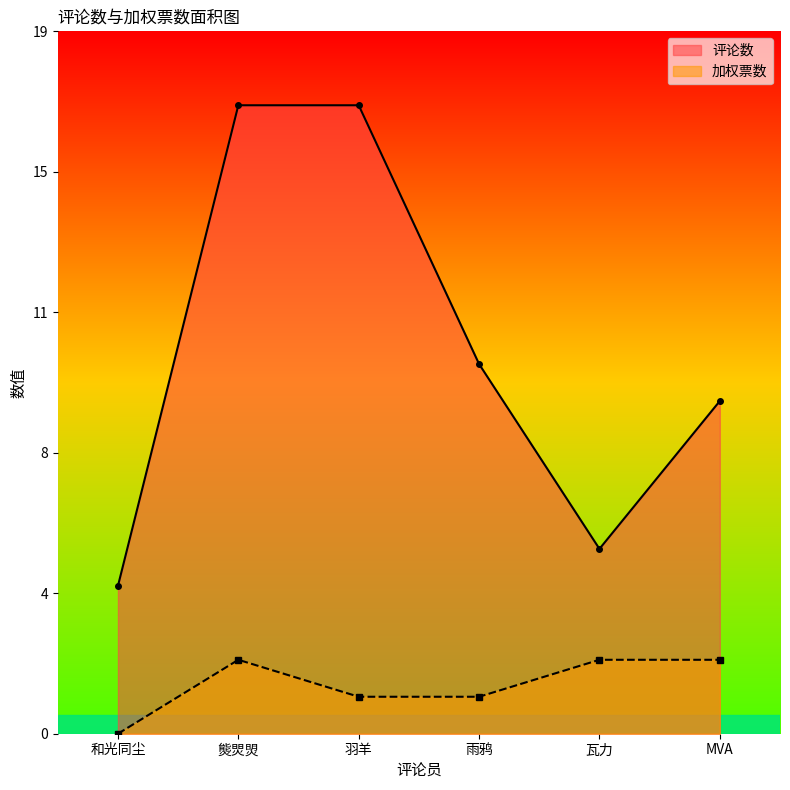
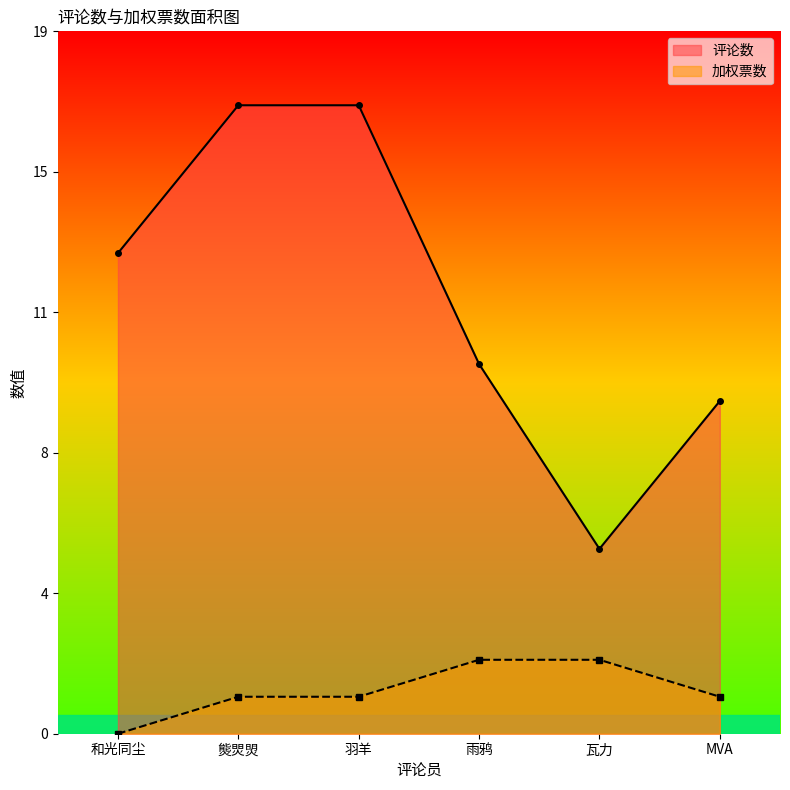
评论数, 和光同尘: 4 -> 13
加权票数, 熋焸焽: 2 -> 1
加权票数, 雨鸦: 1 -> 2
加权票数, MVA: 2 -> 1
